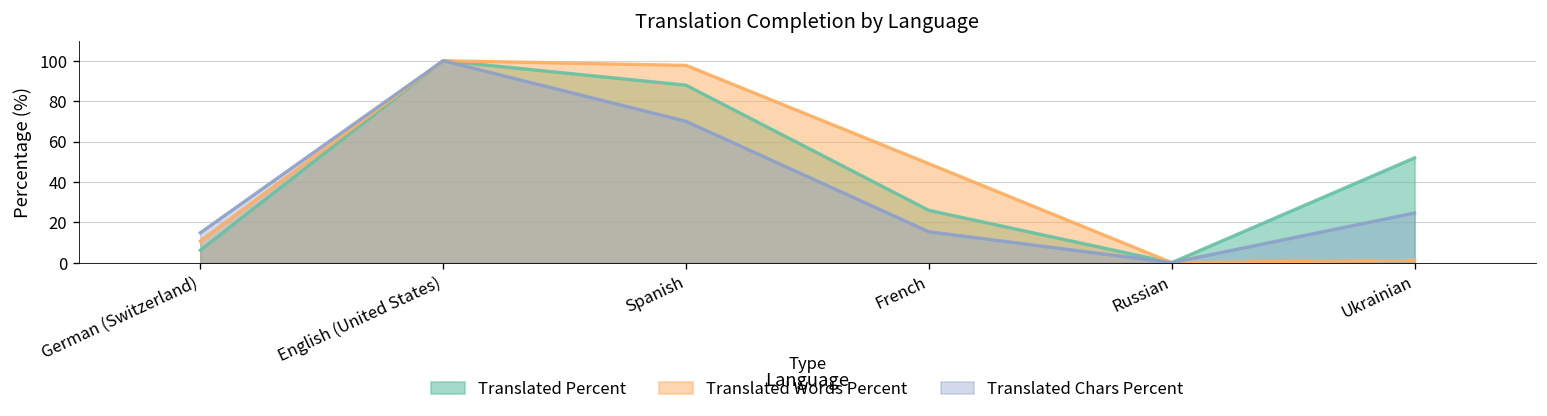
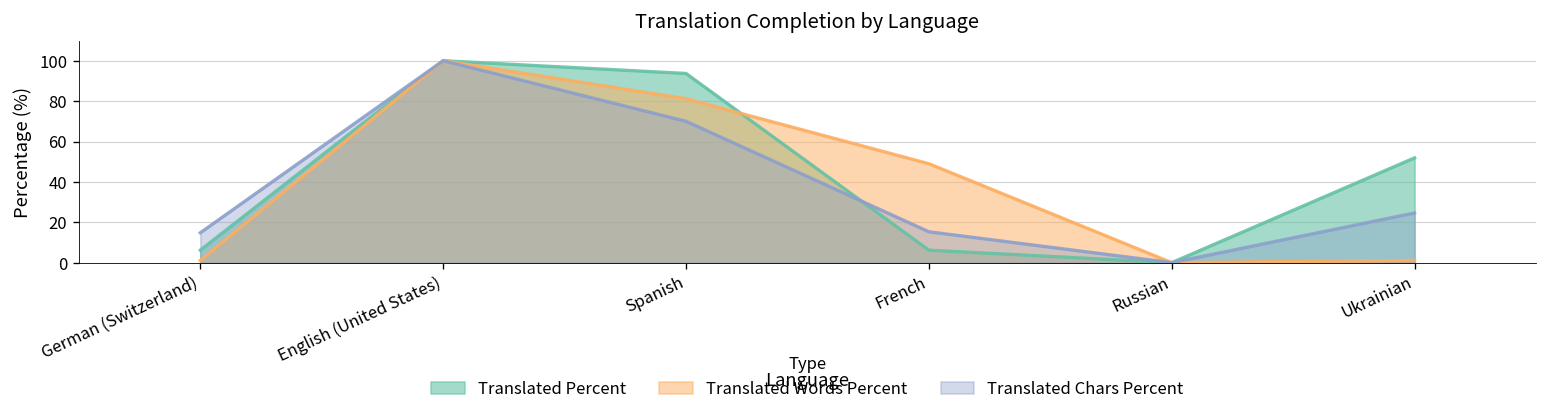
Translated Words Percent, German (Switzerland): 11 -> 1
Translated Percent, Spanish: 88 -> 94
Translated Words Percent, Spanish: 98 -> 81
Translated Percent, French: 26 -> 6
